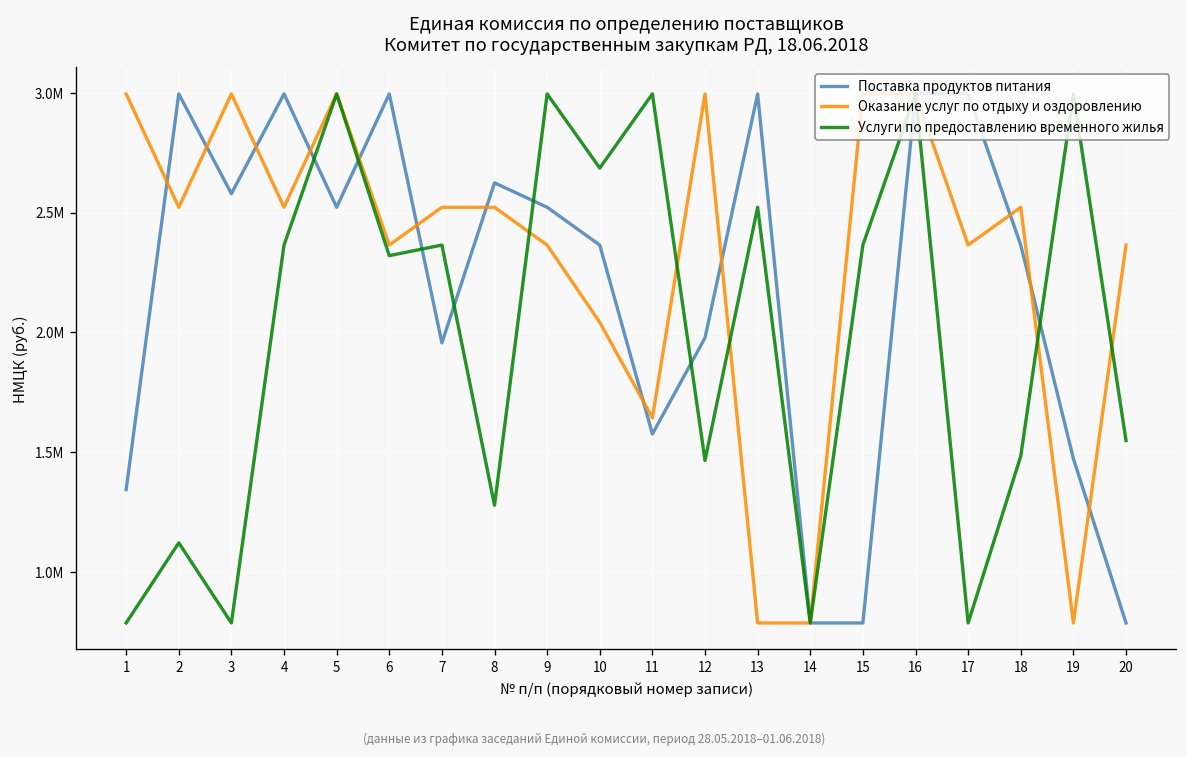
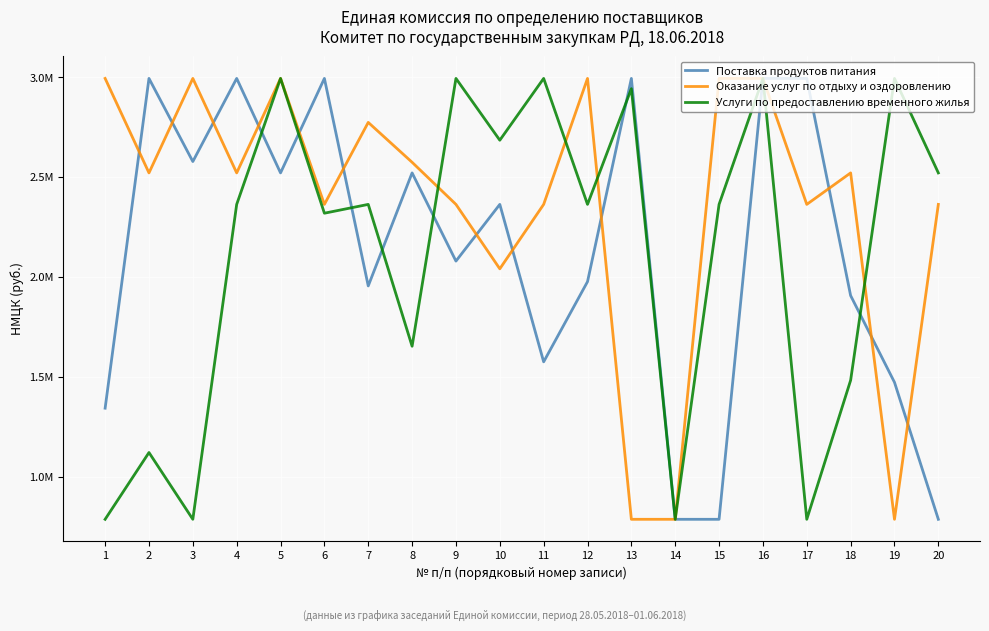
Оказание услуг по отдыху и оздоровлению, 7: 2520000 -> 2770000
Поставка продуктов питания, 8: 2620000 -> 2520000
Оказание услуг по отдыху и оздоровлению, 8: 2520000 -> 2580000
Услуги по предоставлению временного жилья, 8: 1280000 -> 1650000
Поставка продуктов питания, 9: 2520000 -> 2080000
Оказание услуг по отдыху и оздоровлению, 11: 1640000 -> 2360000
Услуги по предоставлению временного жилья, 12: 1470000 -> 2360000
Услуги по предоставлению временного жилья, 13: 2520000 -> 2940000
Поставка продуктов питания, 18: 2360000 -> 1910000
Услуги по предоставлению временного жилья, 20: 1550000 -> 2520000
